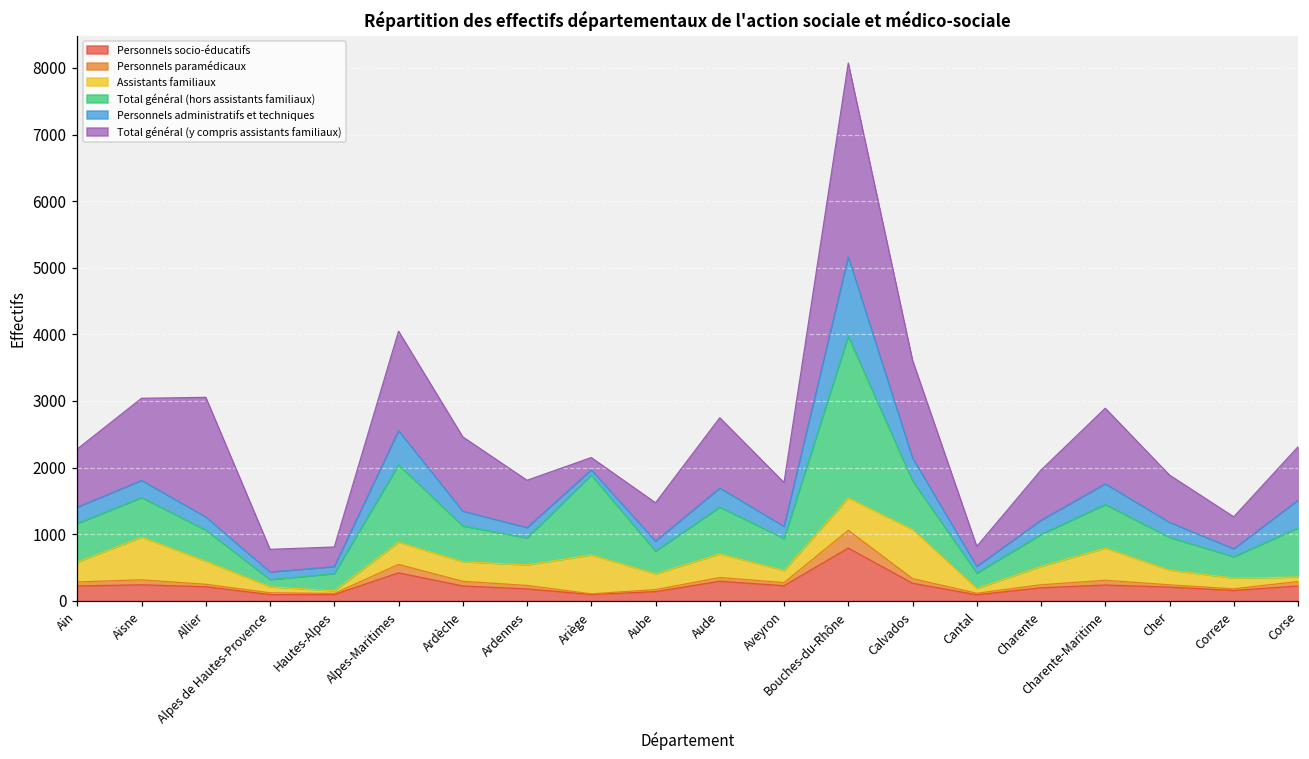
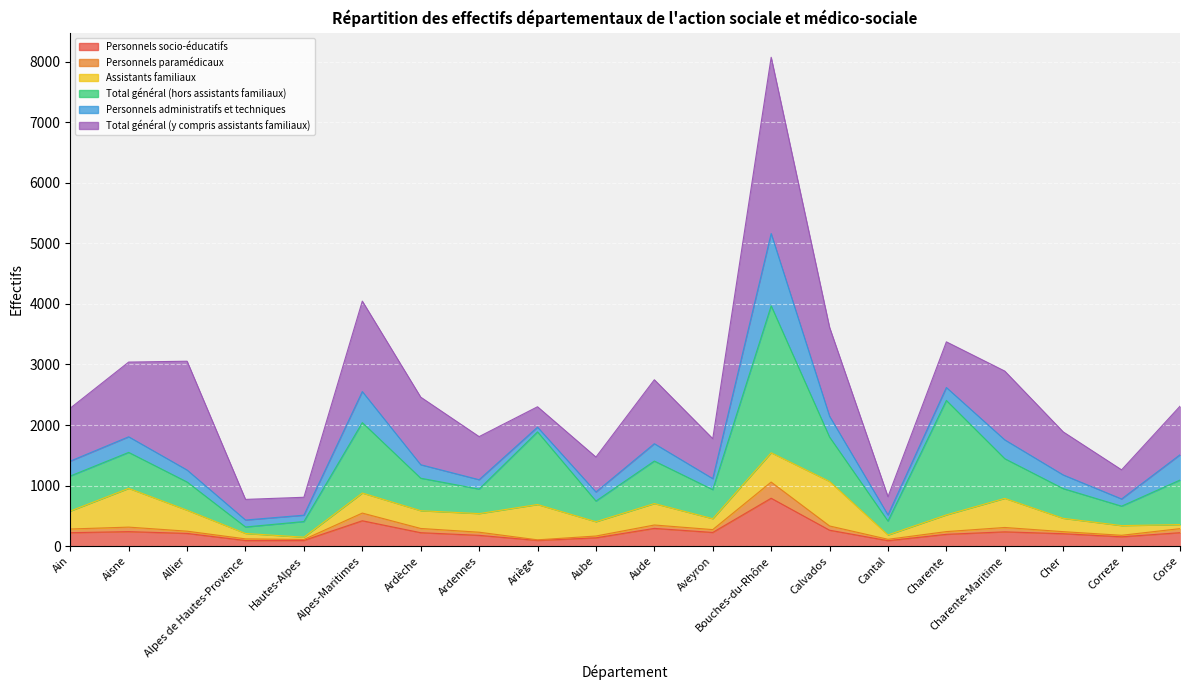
Total général (y compris assistants familiaux), Ariège: 200 -> 300
Total général (hors assistants familiaux), Charente: 500 -> 1900
